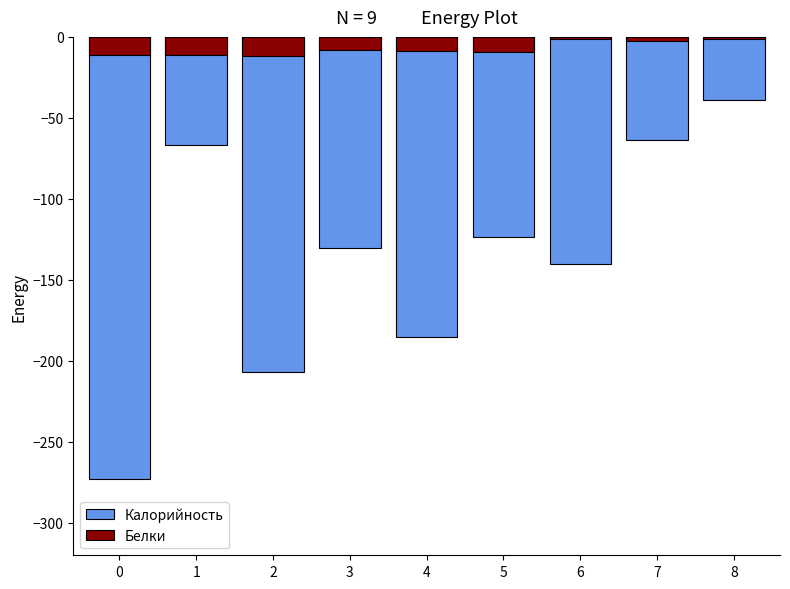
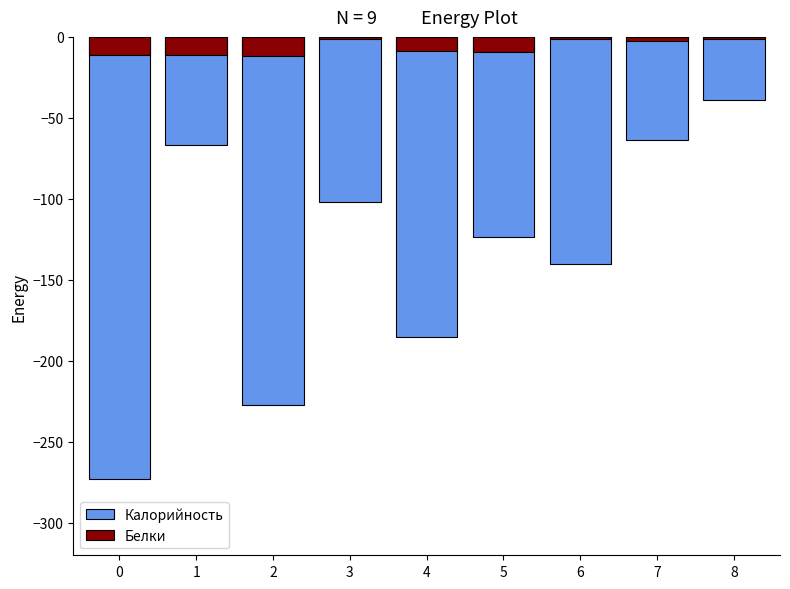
Калорийность, 2: -207 -> -227
Калорийность, 3: -131 -> -102
Белки, 3: -8 -> -1
